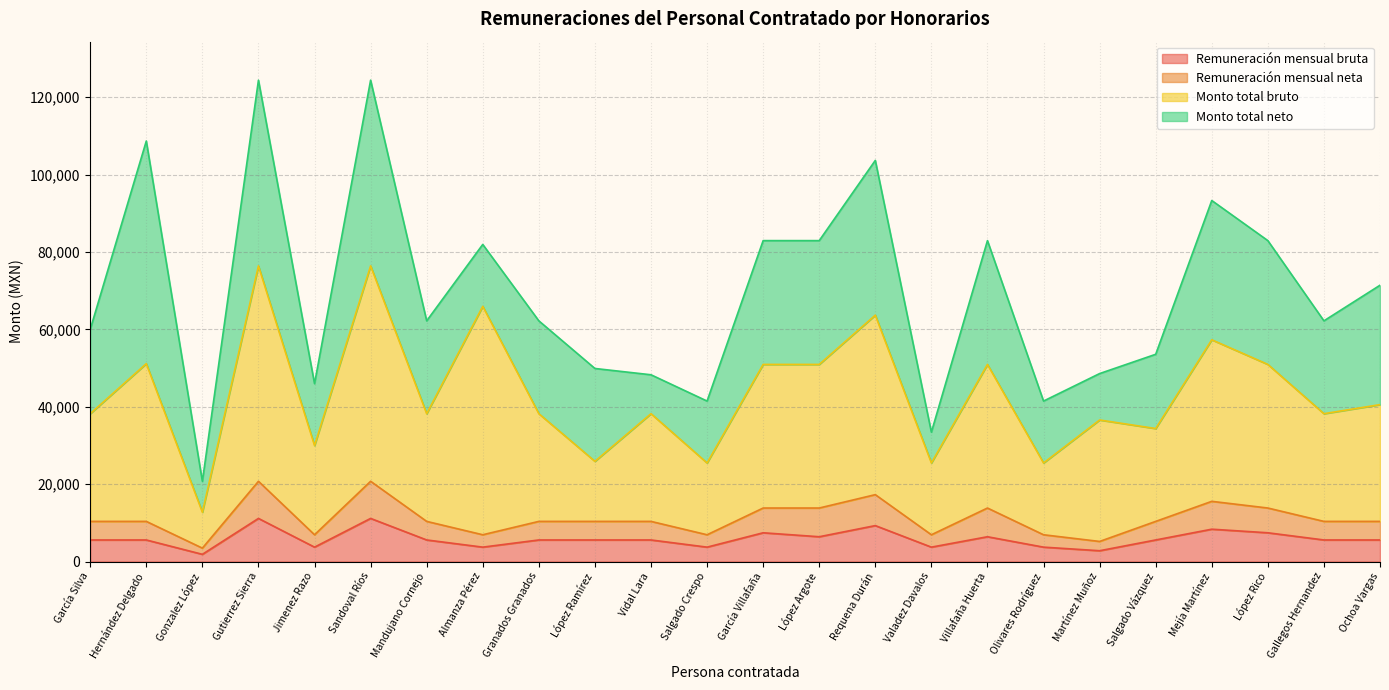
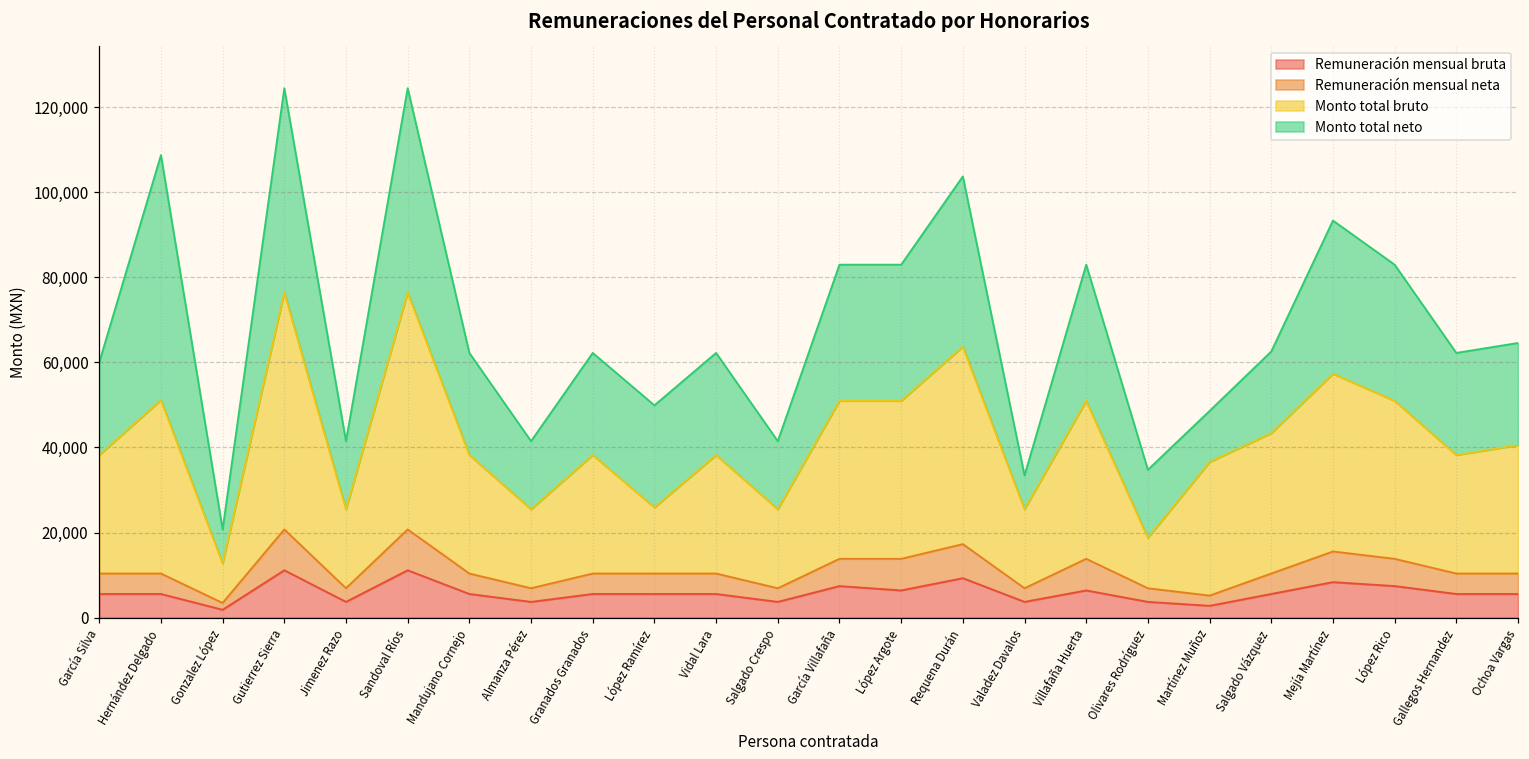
Monto total bruto, Jimenez Razo: 23,000 -> 19,000
Monto total bruto, Almanza Pérez: 59,000 -> 19,000
Monto total neto, Vidal Lara: 10,000 -> 24,000
Monto total bruto, Olivares Rodríguez: 19,000 -> 12,000
Monto total bruto, Salgado Vázquez: 24,000 -> 33,000
Monto total neto, Ochoa Vargas: 31,000 -> 24,000
